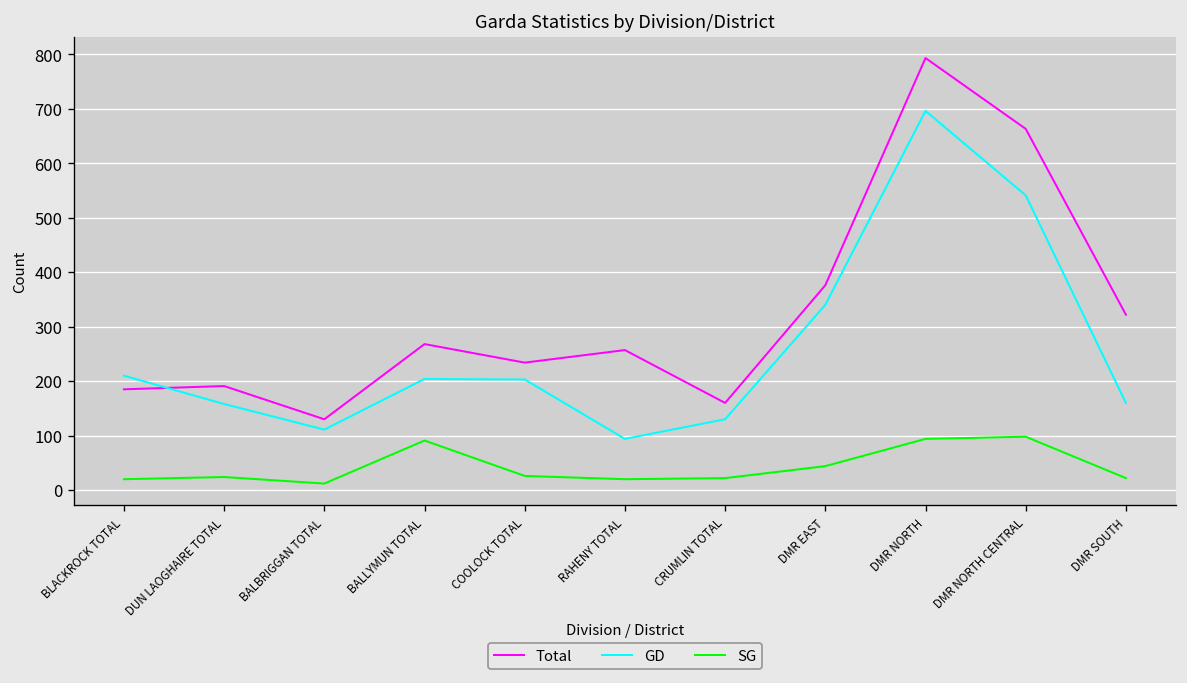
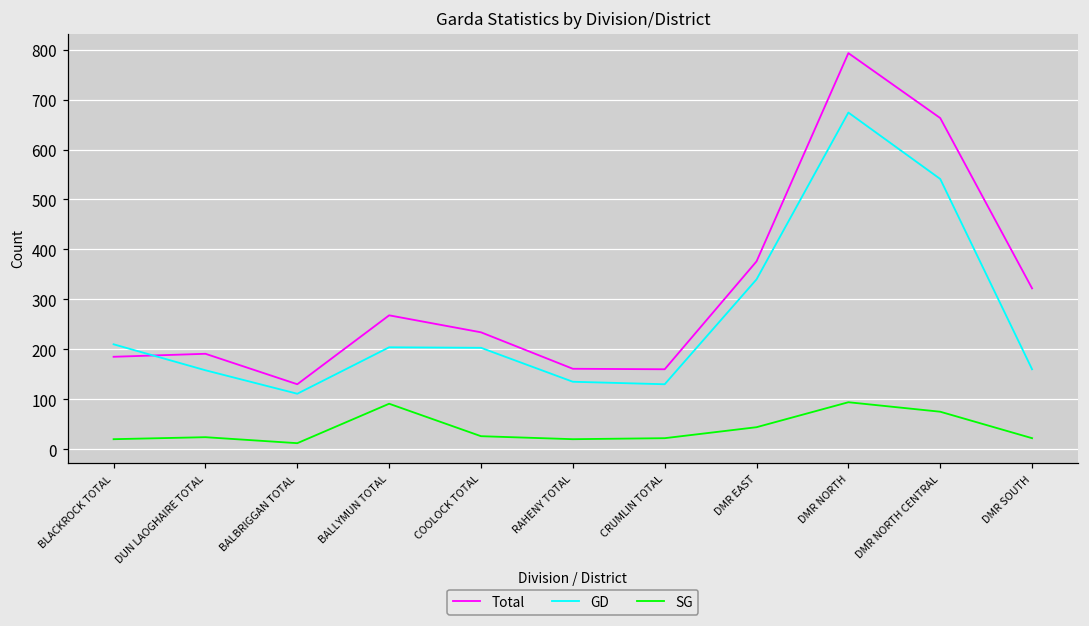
Total, RAHENY TOTAL: 260 -> 160
GD, RAHENY TOTAL: 90 -> 140
GD, DMR NORTH: 700 -> 670
SG, DMR NORTH CENTRAL: 100 -> 80
